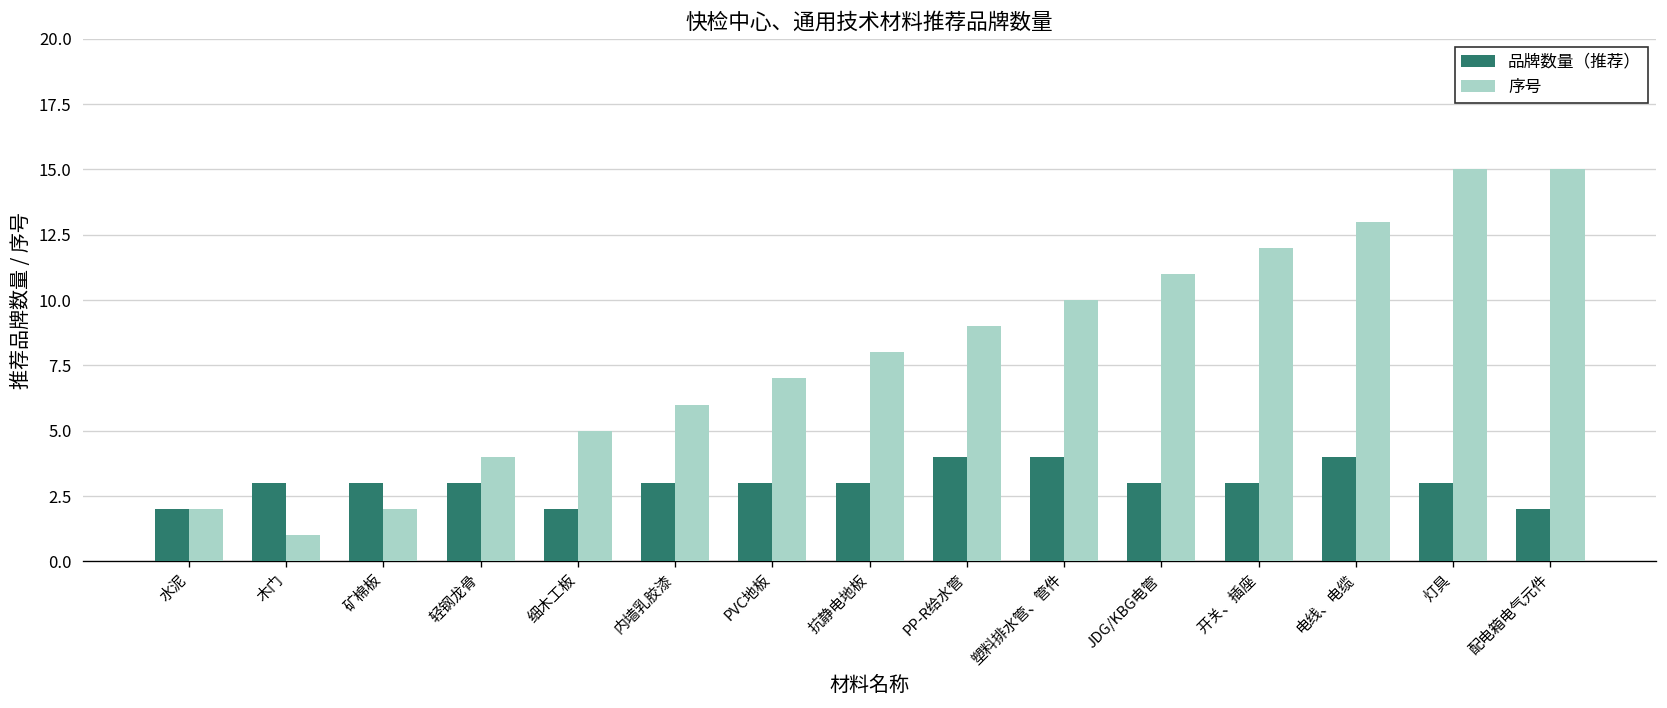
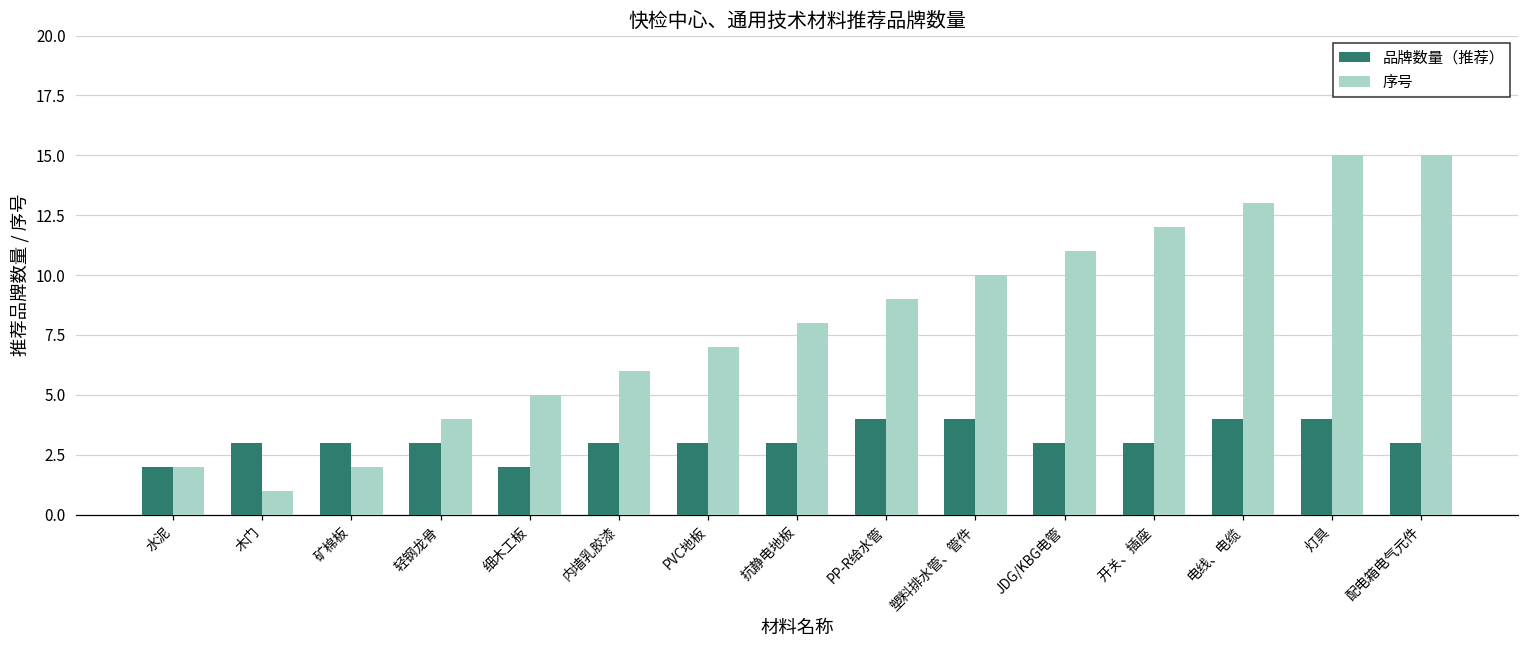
品牌数量（推荐）, 灯具: 3 -> 4
品牌数量（推荐）, 配电箱电气元件: 2 -> 3
